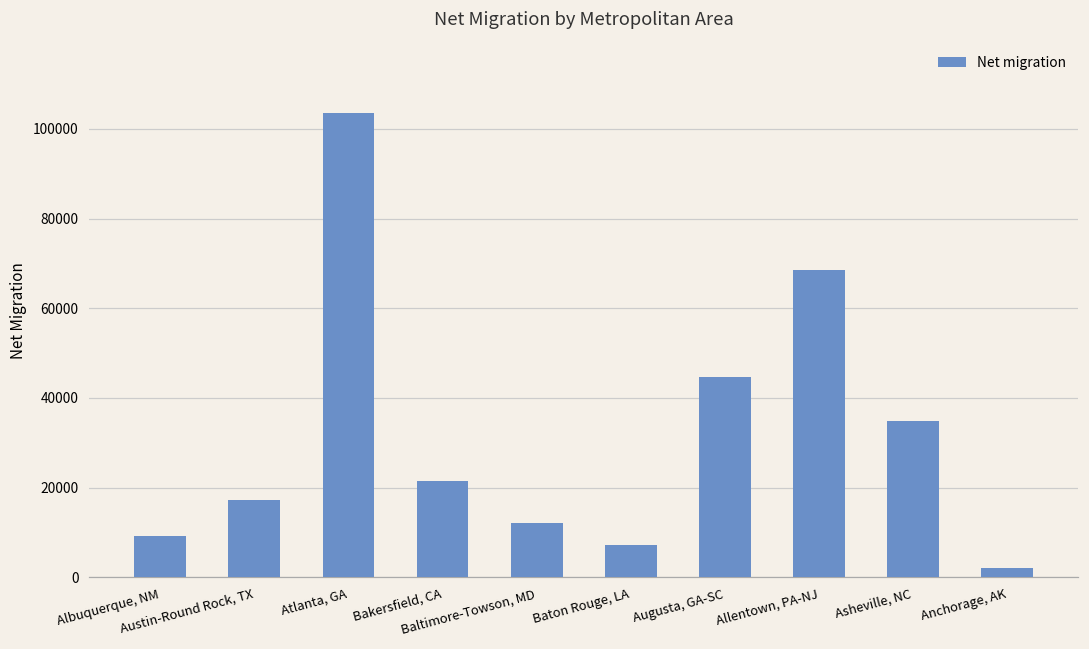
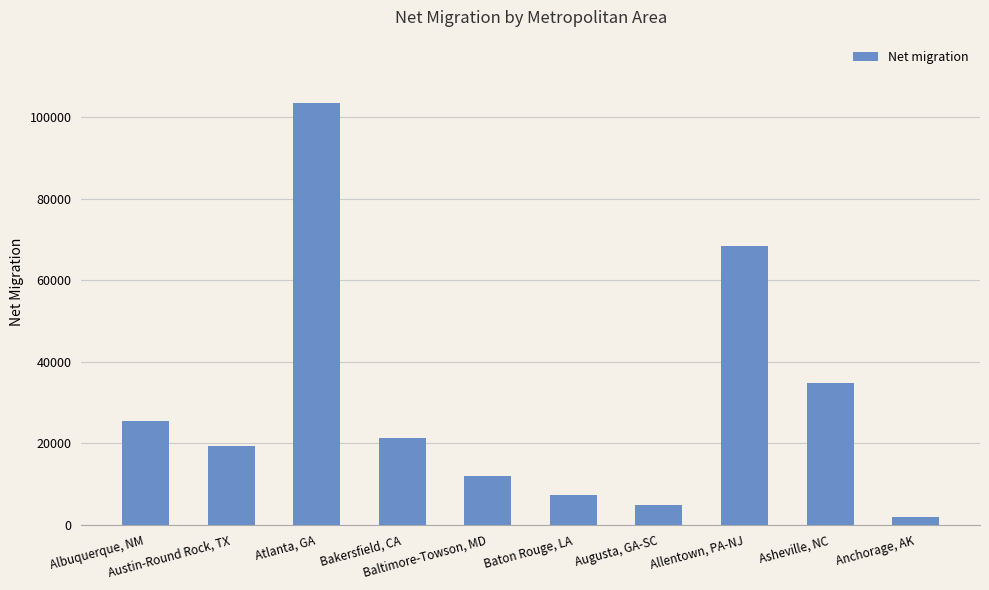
Albuquerque, NM: 9000 -> 26000
Austin-Round Rock, TX: 17000 -> 19000
Augusta, GA-SC: 45000 -> 5000
